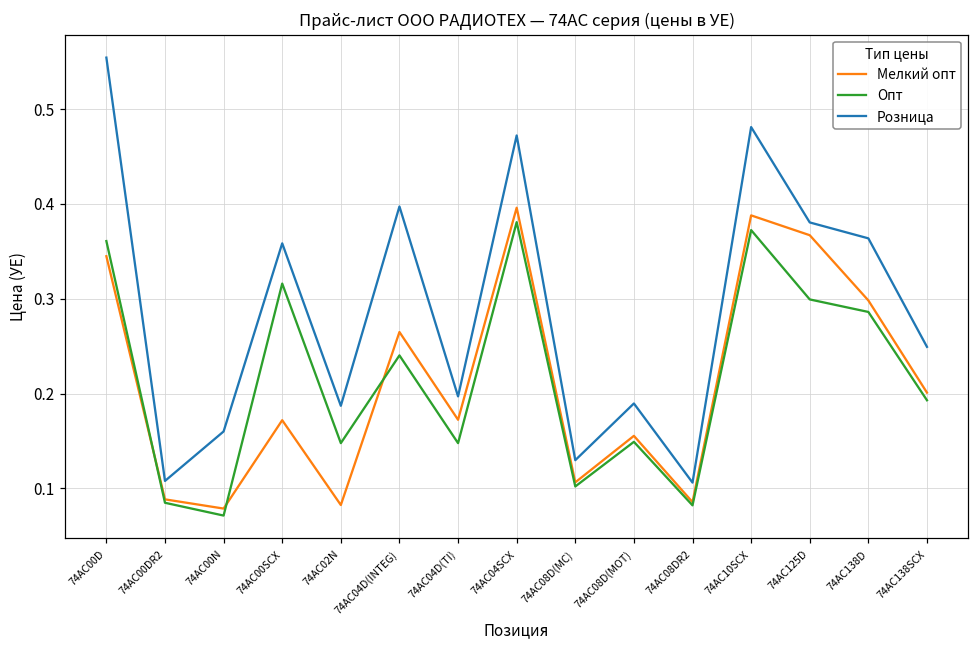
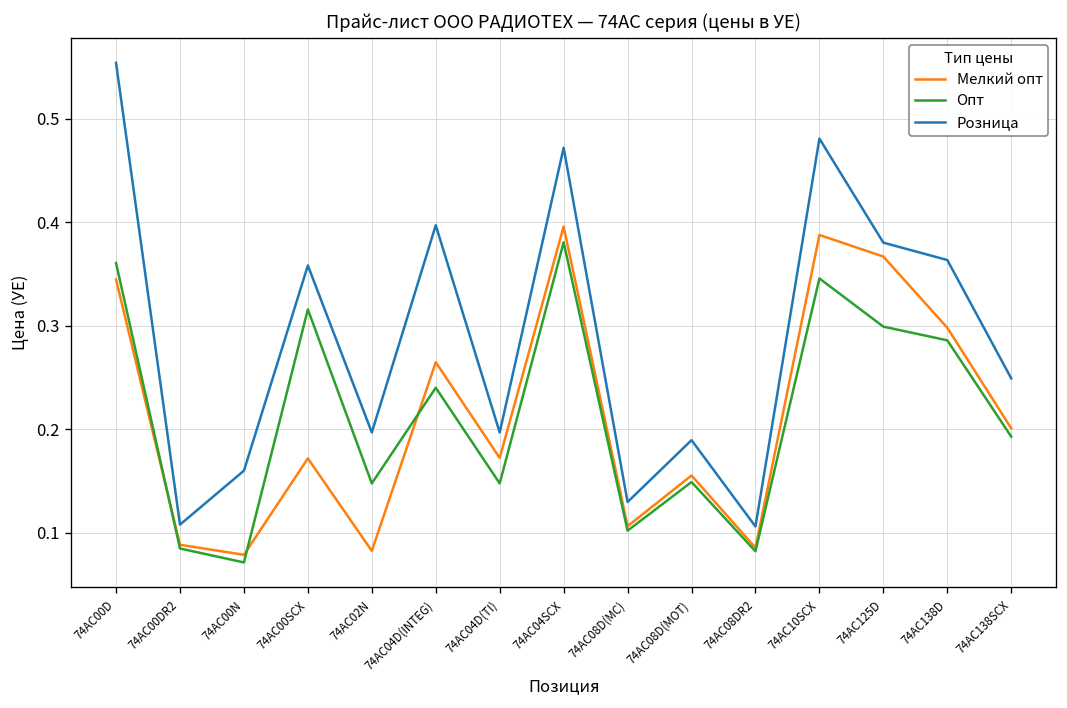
Розница, 74AC02N: 0.19 -> 0.20
Опт, 74AC10SCX: 0.37 -> 0.35
